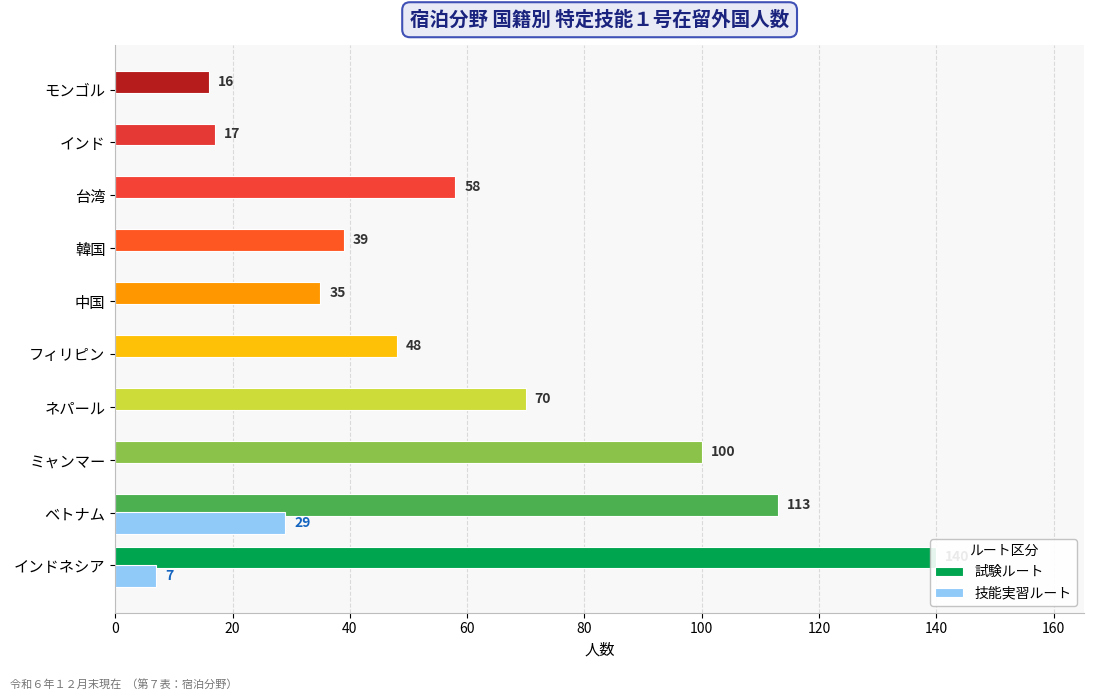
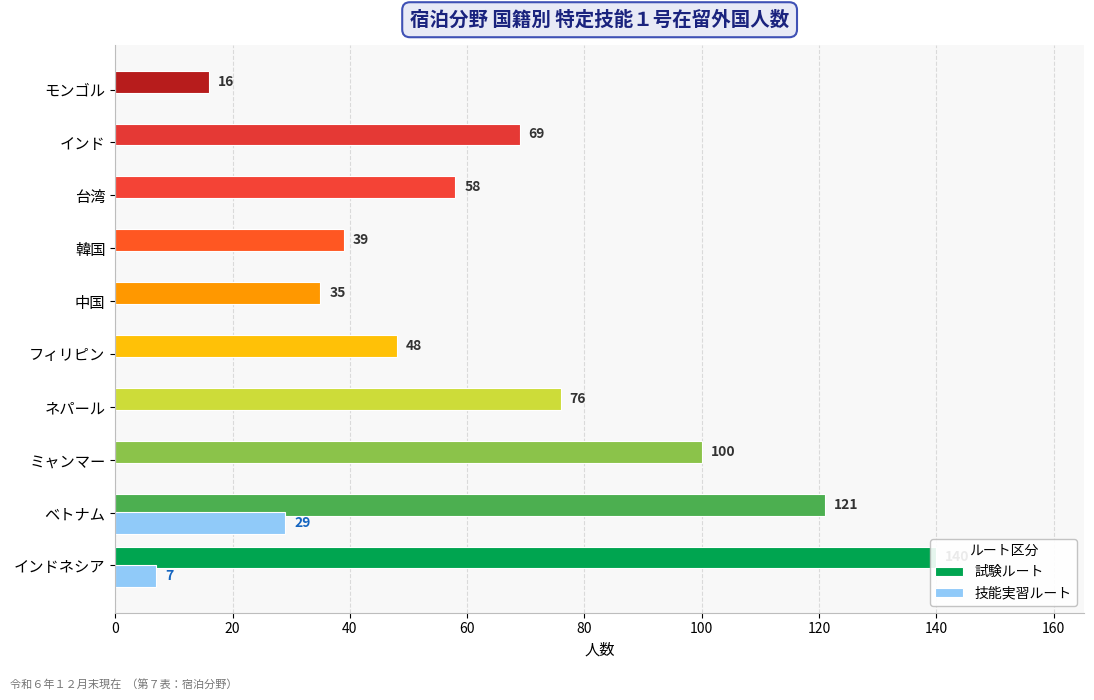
試験ルート, インド: 17 -> 69
試験ルート, ネパール: 70 -> 76
試験ルート, ベトナム: 113 -> 121
